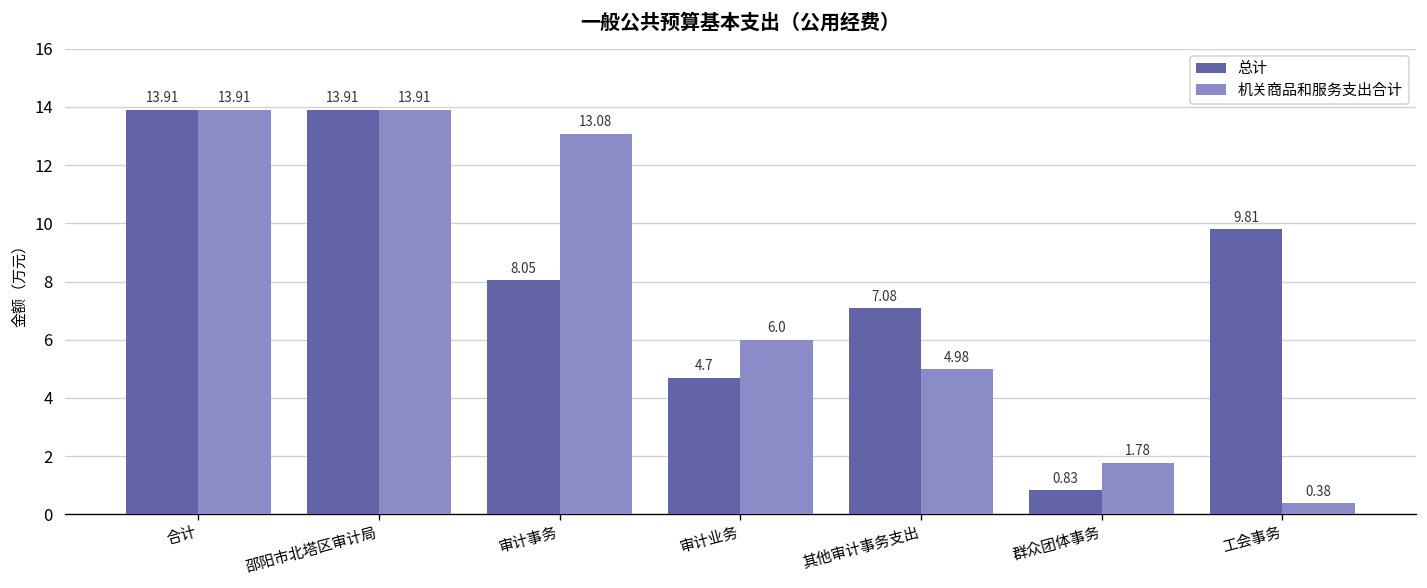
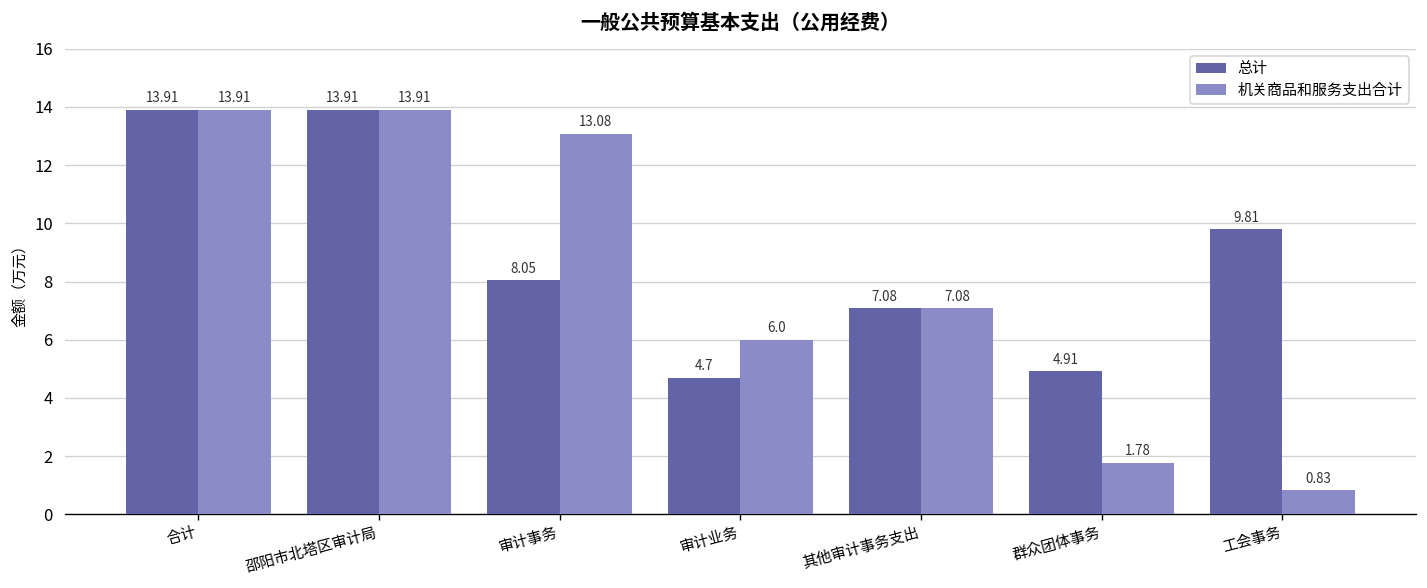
机关商品和服务支出合计, 其他审计事务支出: 4.98 -> 7.08
总计, 群众团体事务: 0.83 -> 4.91
机关商品和服务支出合计, 工会事务: 0.38 -> 0.83
